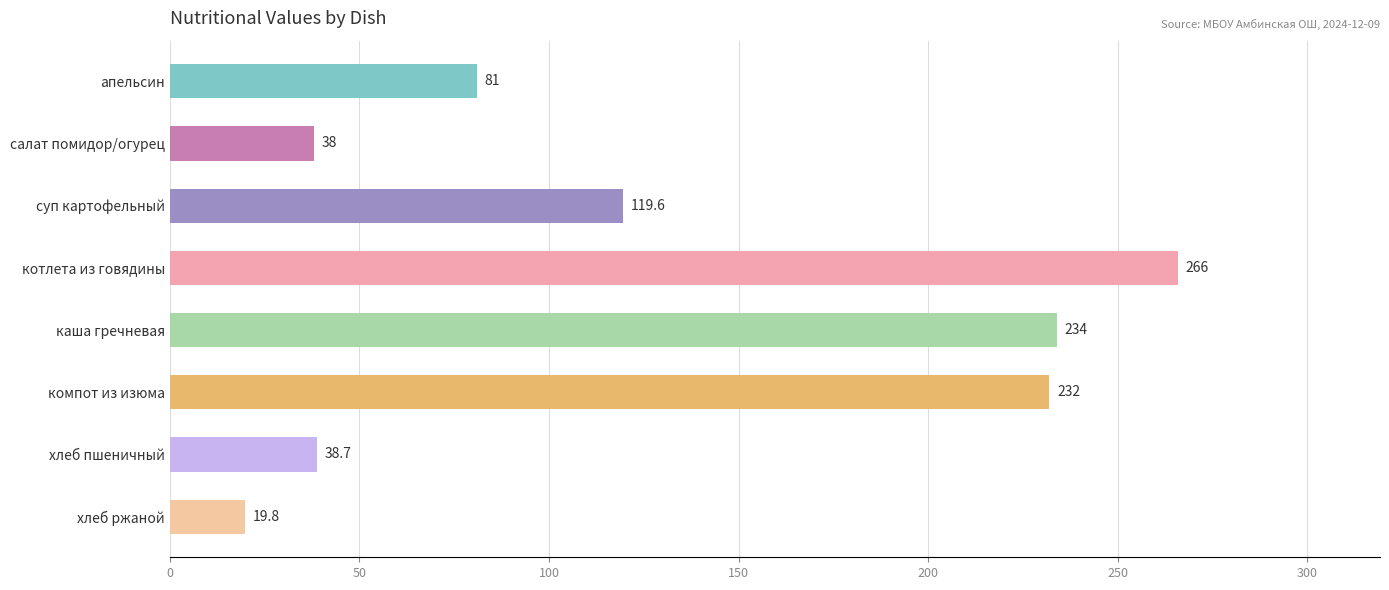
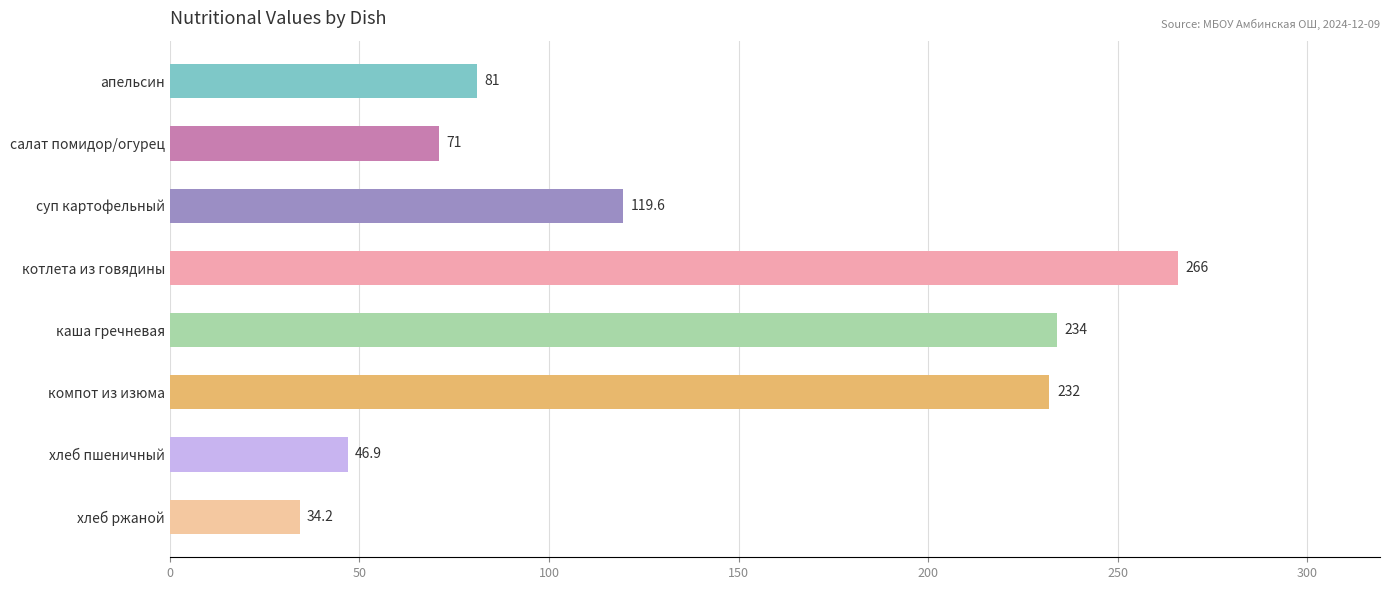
салат помидор/огурец: 38 -> 71
хлеб пшеничный: 38.7 -> 46.9
хлеб ржаной: 19.8 -> 34.2
